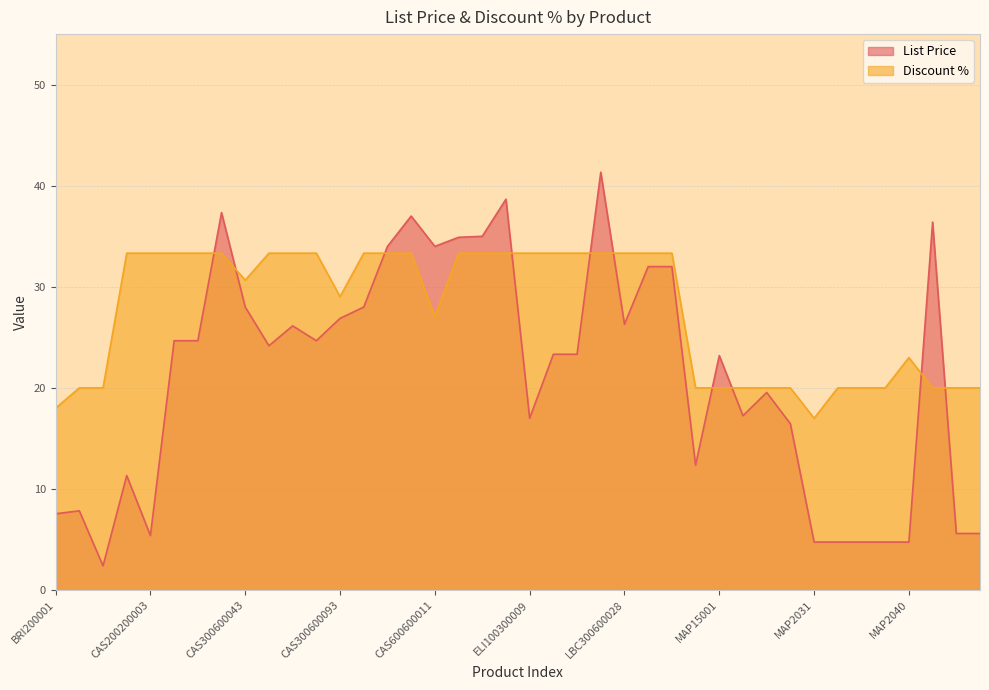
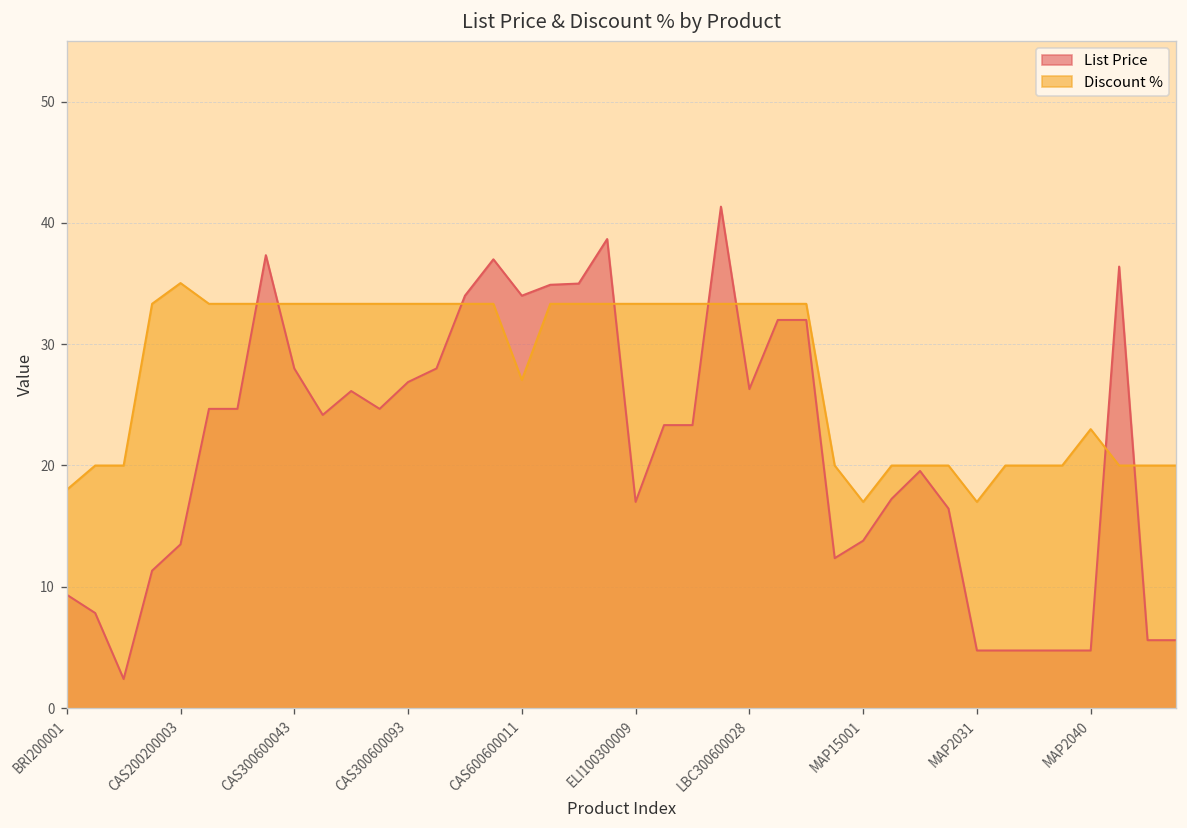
List Price, BRI200001: 7.6 -> 9.4
List Price, CAS200200003: 5.4 -> 13.5
Discount %, CAS200200003: 33.3 -> 35.0
Discount %, CAS300600043: 30.7 -> 33.3
Discount %, CAS300600093: 29.0 -> 33.3
List Price, MAP15001: 23.2 -> 13.8
Discount %, MAP15001: 20 -> 17
